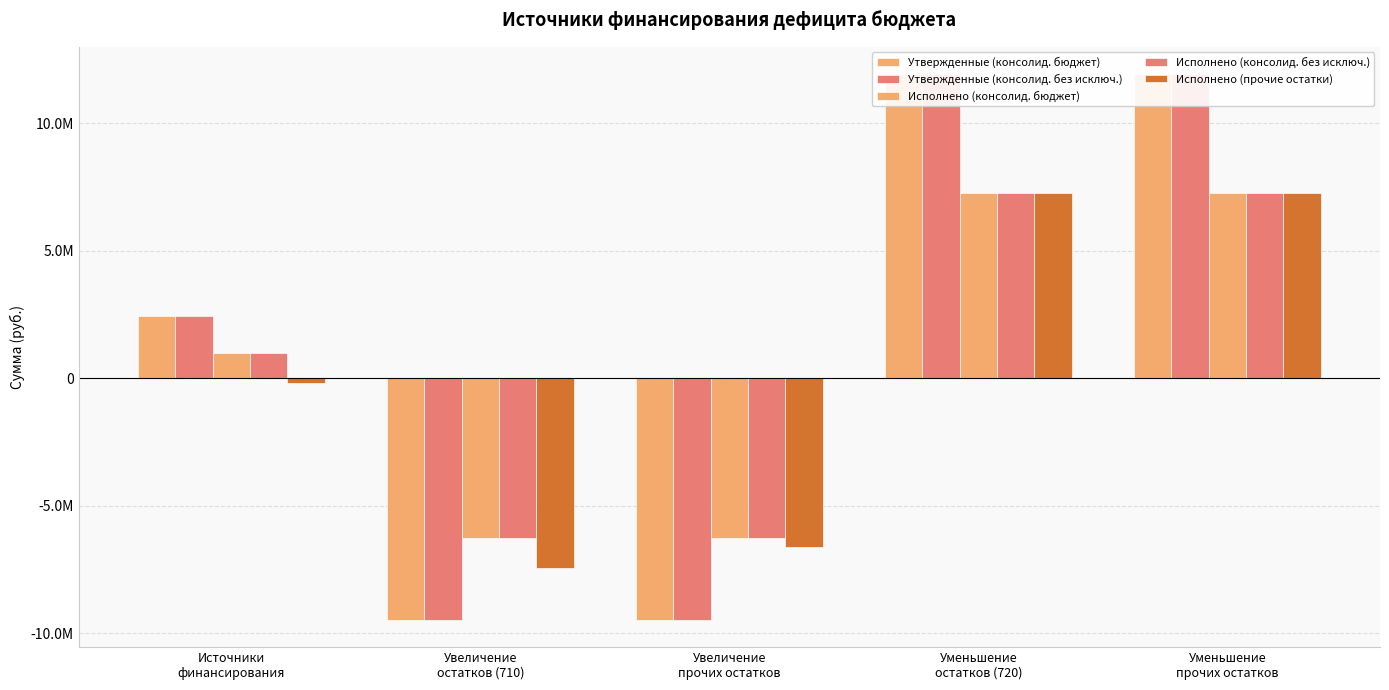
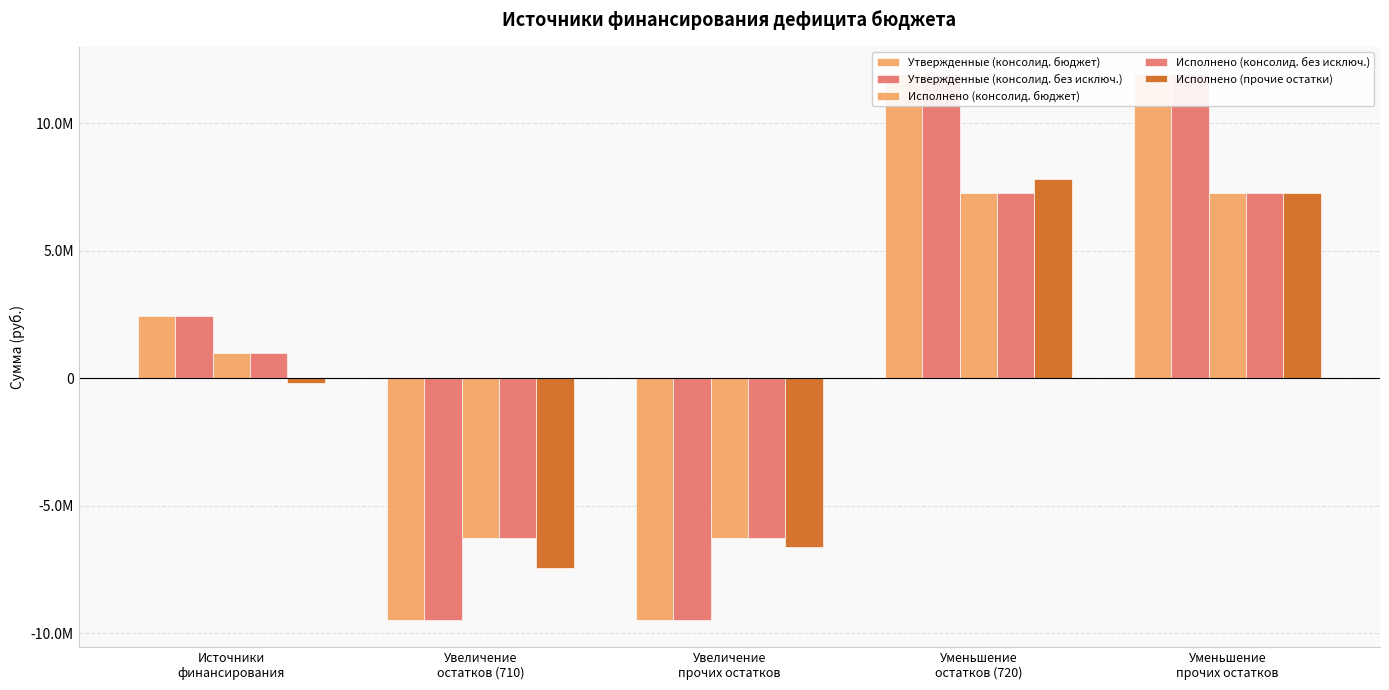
Исполнено (прочие остатки), Уменьшение остатков (720): 7300000 -> 7800000
